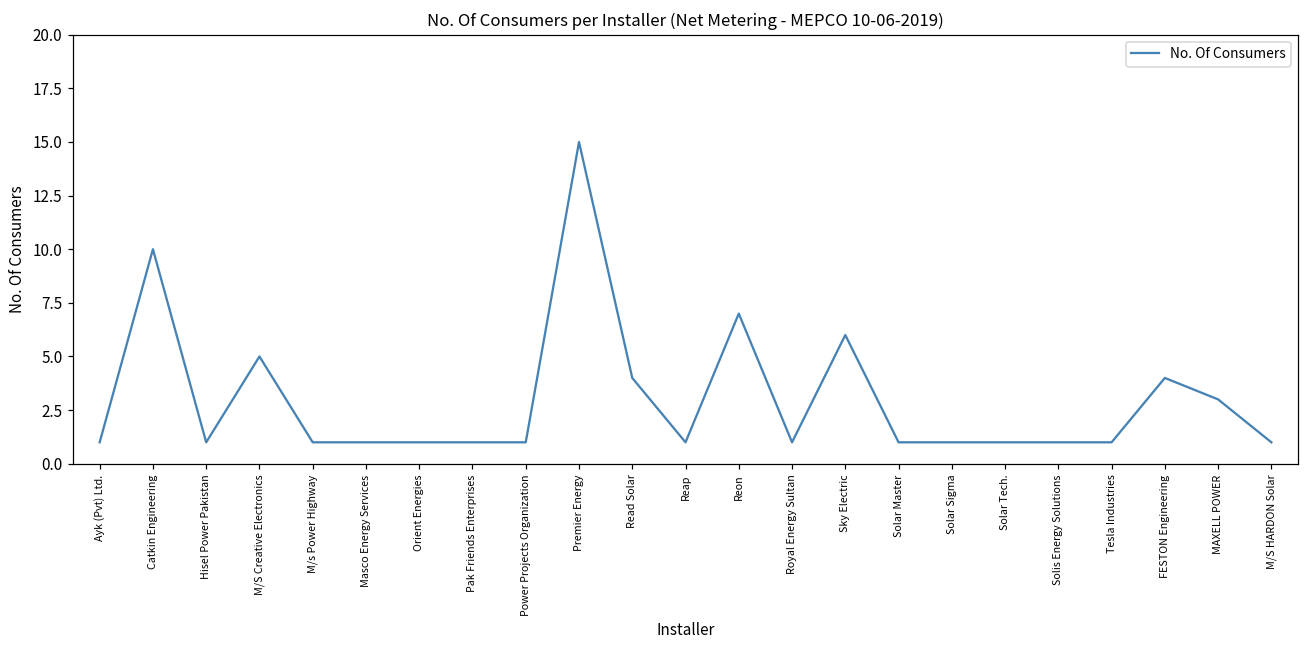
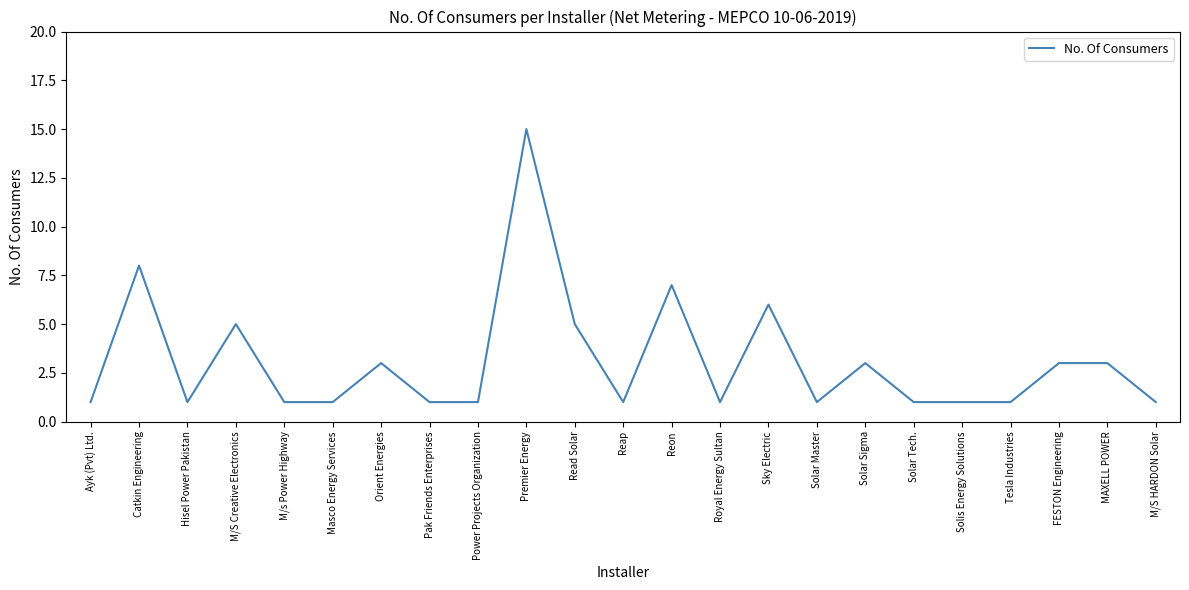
Catkin Engineering: 10 -> 8
Orient Energies: 1 -> 3
Read Solar: 4 -> 5
Solar Sigma: 1 -> 3
FESTON Engineering: 4 -> 3
